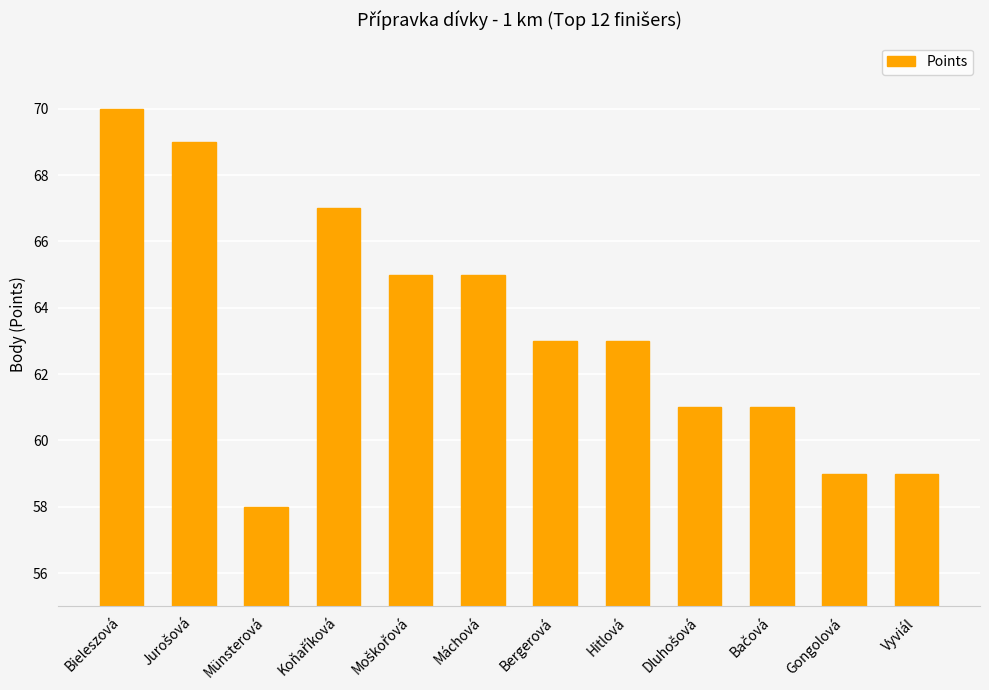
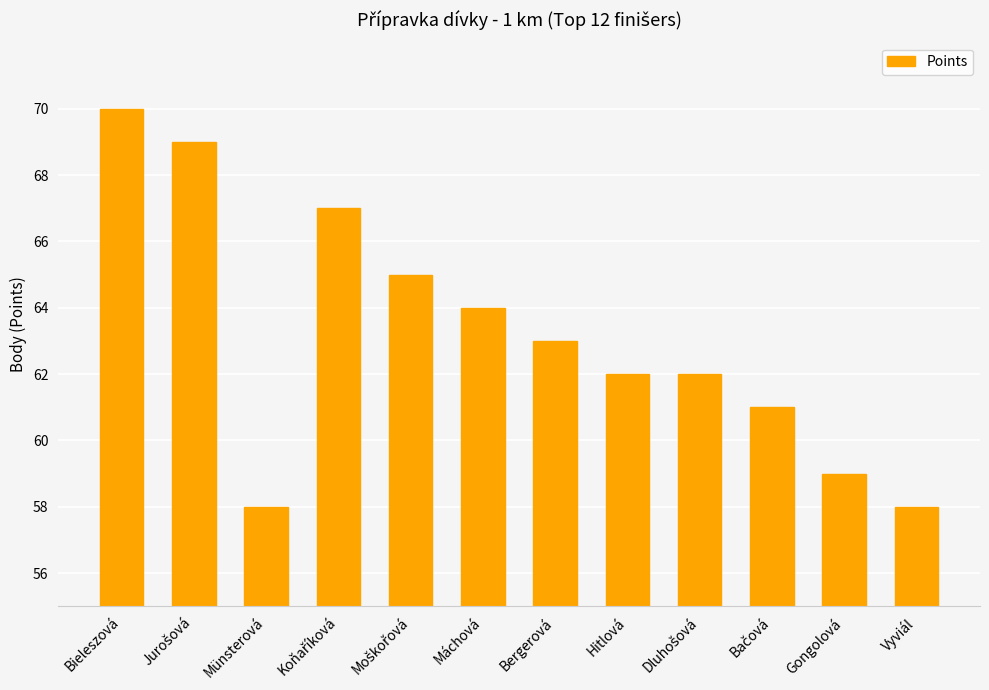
Máchová: 65 -> 64
Hitlová: 63 -> 62
Dluhošová: 61 -> 62
Vyviál: 59 -> 58
